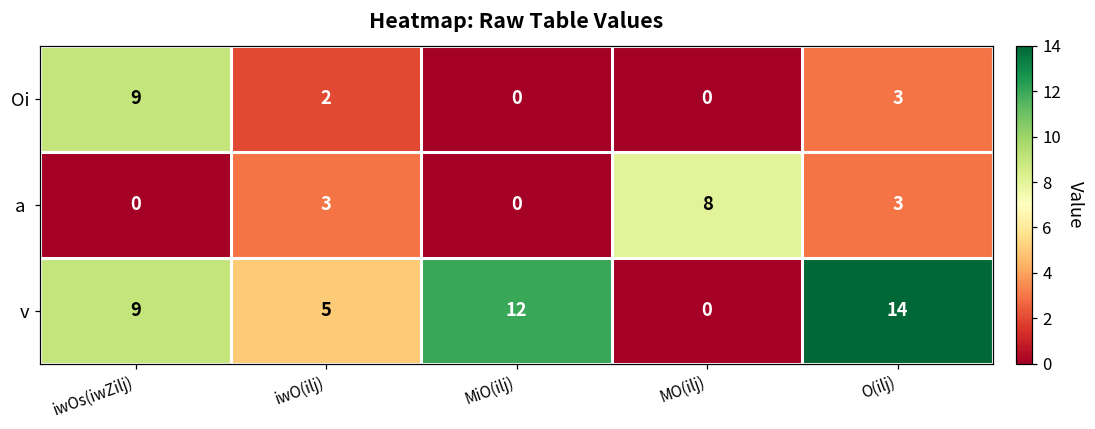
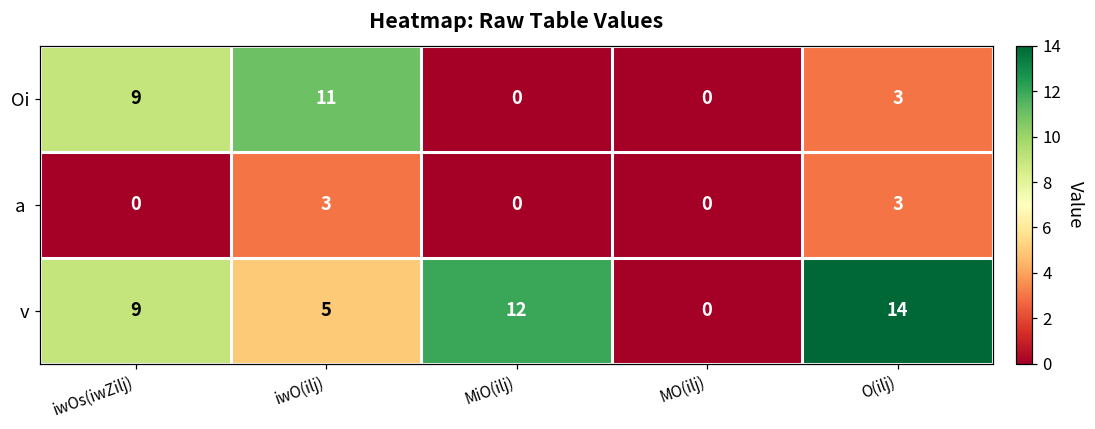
Oi, iwO(ilj): 2 -> 11
a, MO(ilj): 8 -> 0
